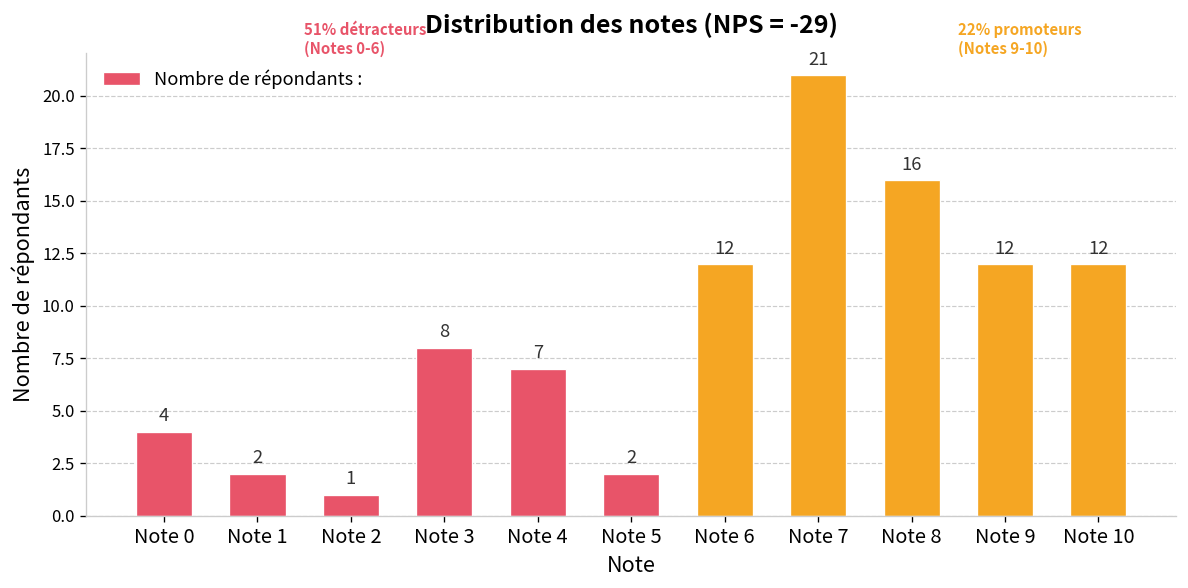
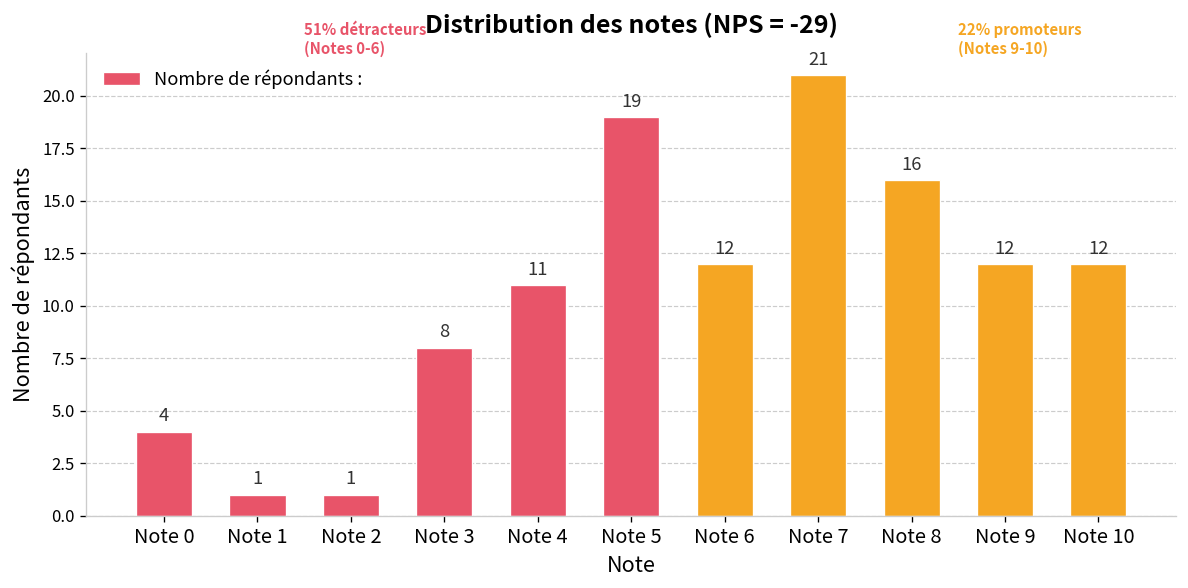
Note 1: 2 -> 1
Note 4: 7 -> 11
Note 5: 2 -> 19
